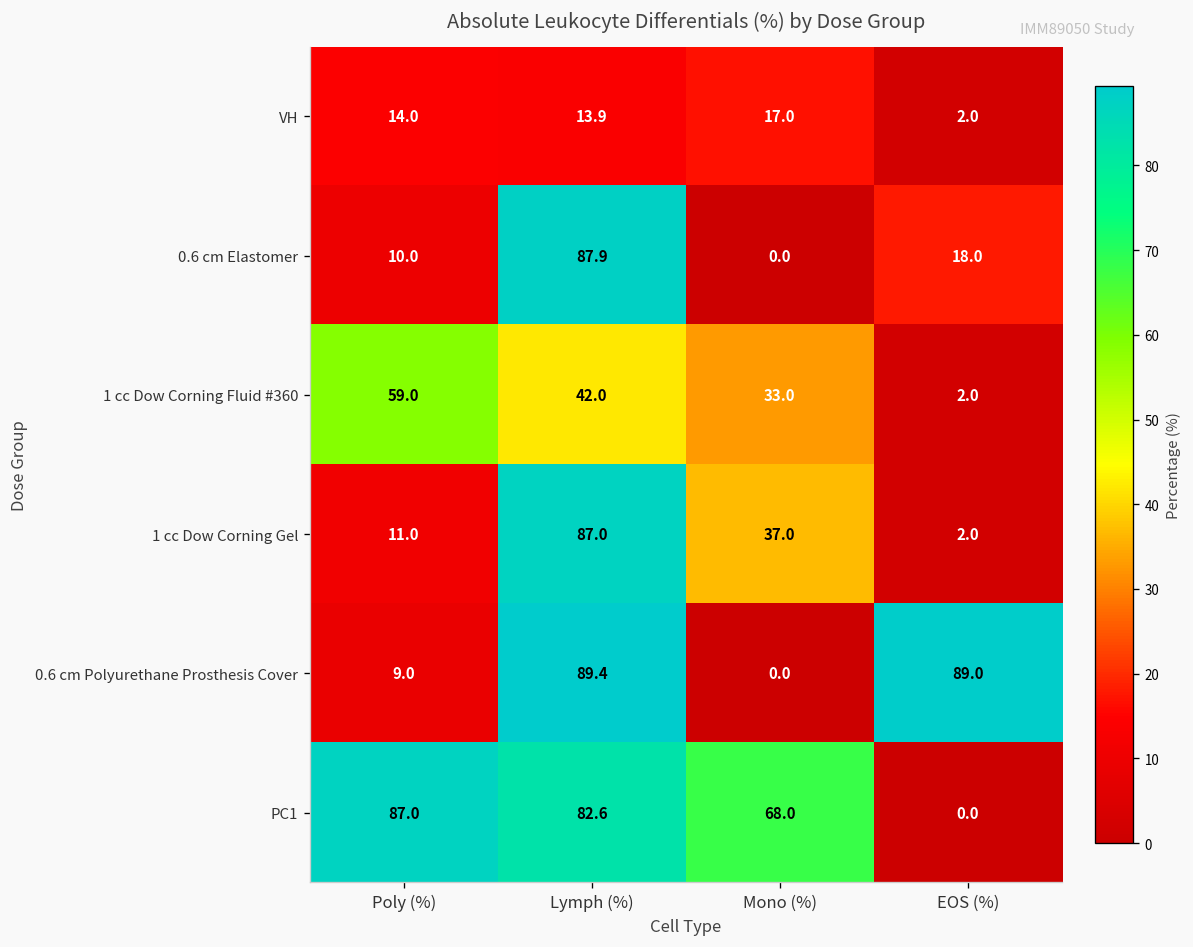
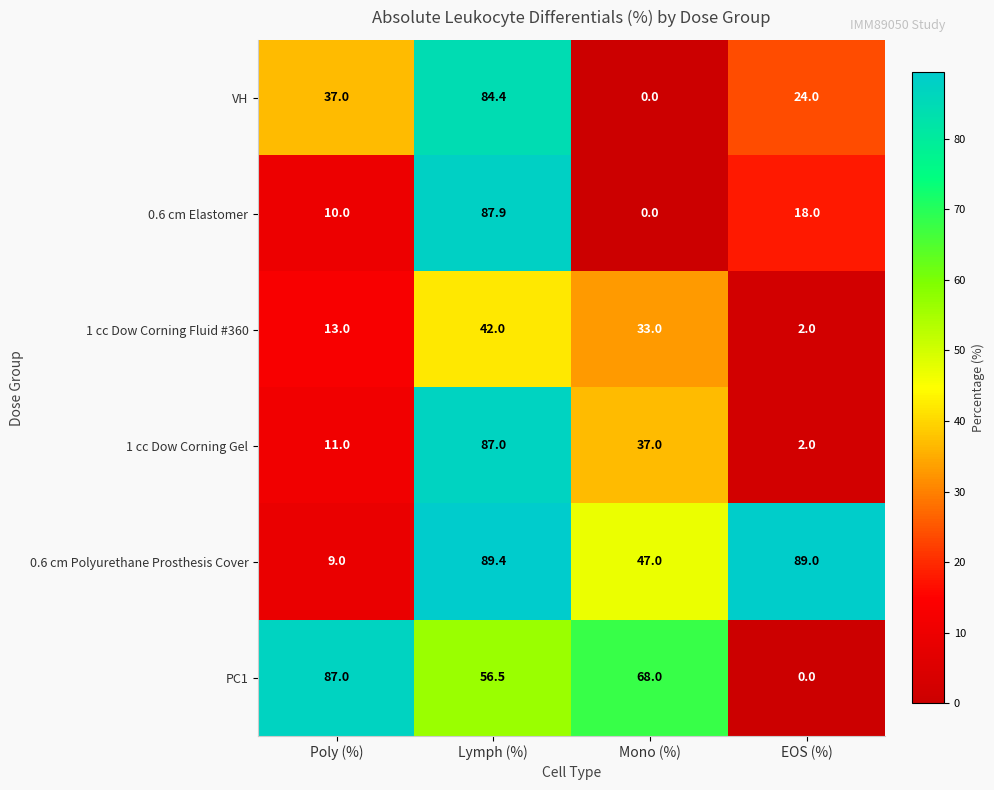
VH, Poly (%): 14.0 -> 37.0
VH, Lymph (%): 13.9 -> 84.4
VH, Mono (%): 17.0 -> 0.0
VH, EOS (%): 2.0 -> 24.0
1 cc Dow Corning Fluid #360, Poly (%): 59.0 -> 13.0
0.6 cm Polyurethane Prosthesis Cover, Mono (%): 0.0 -> 47.0
PC1, Lymph (%): 82.6 -> 56.5
